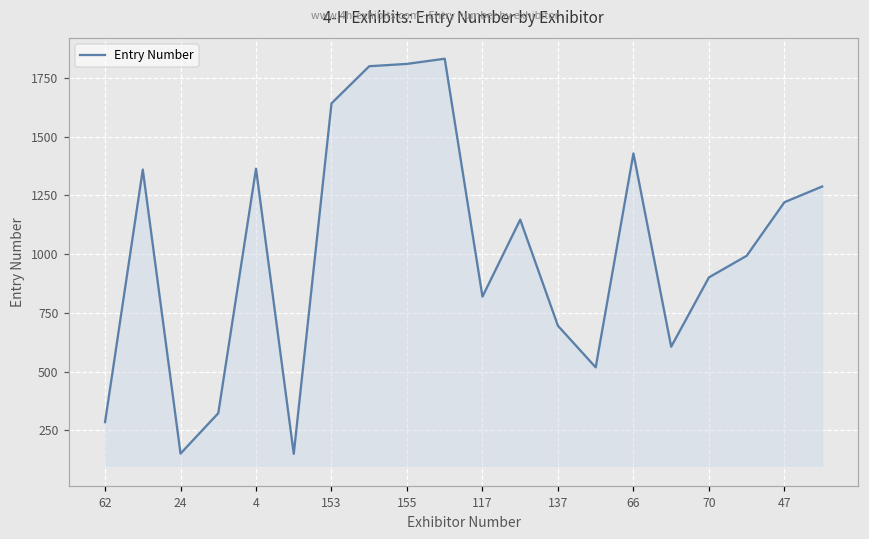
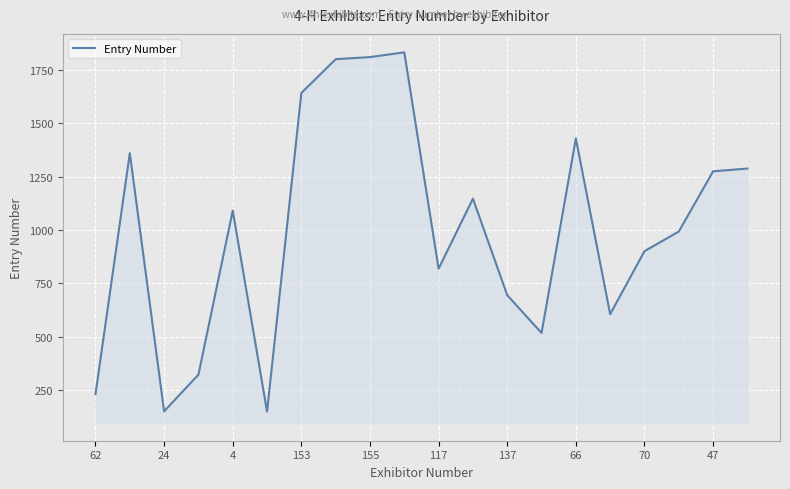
62: 290 -> 230
4: 1360 -> 1090
47: 1220 -> 1280
